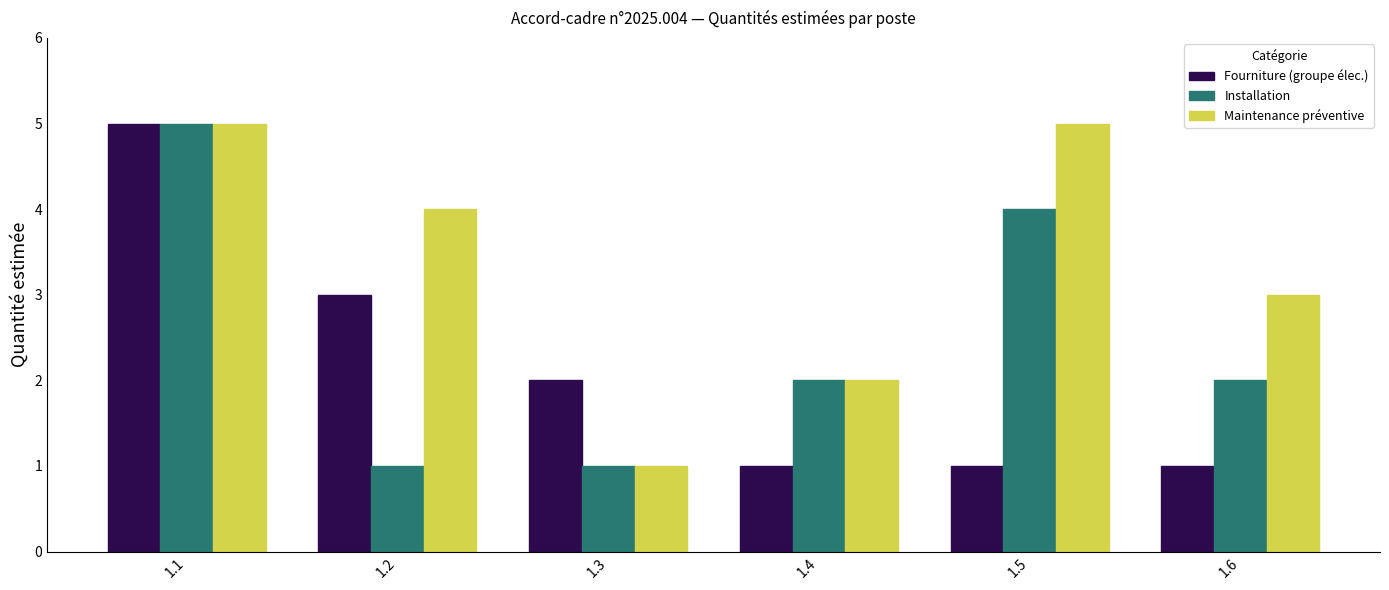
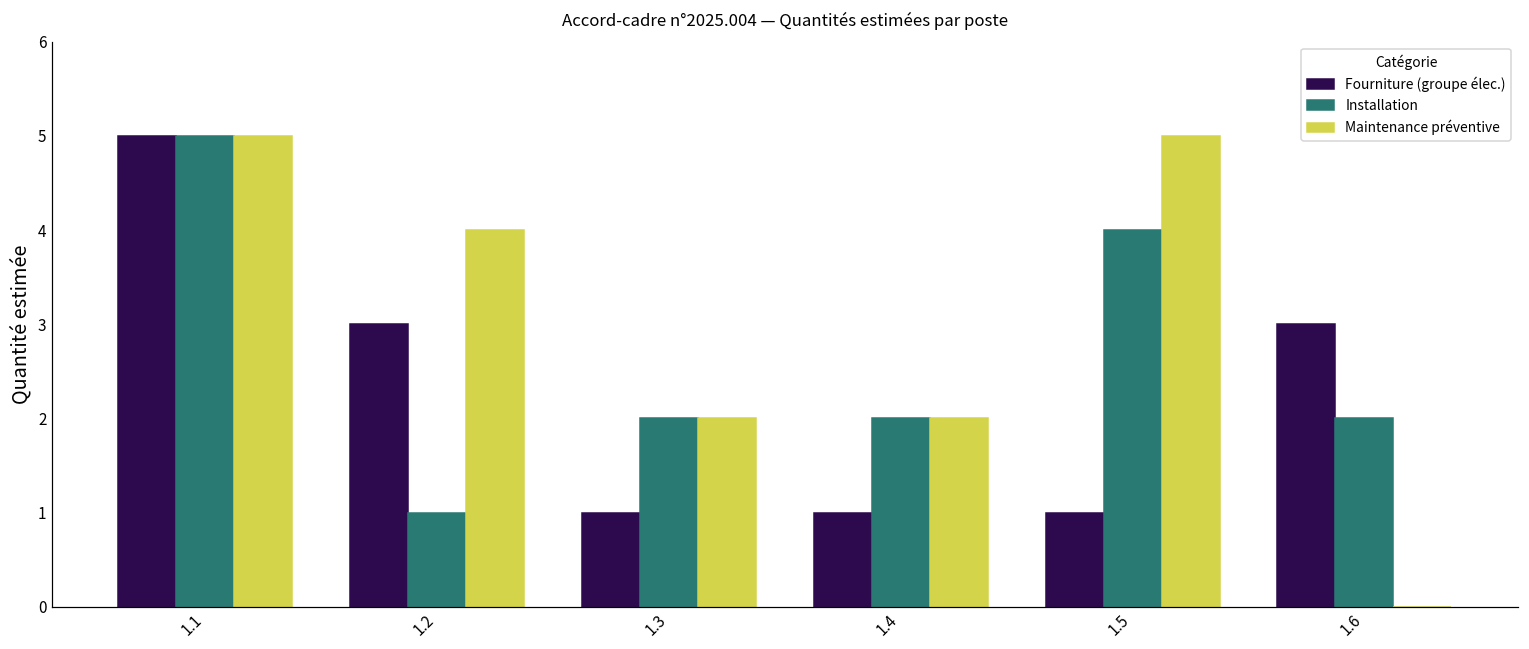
Fourniture (groupe élec.), 1.3: 2 -> 1
Installation, 1.3: 1 -> 2
Maintenance préventive, 1.3: 1 -> 2
Fourniture (groupe élec.), 1.6: 1 -> 3
Maintenance préventive, 1.6: 3 -> 0
